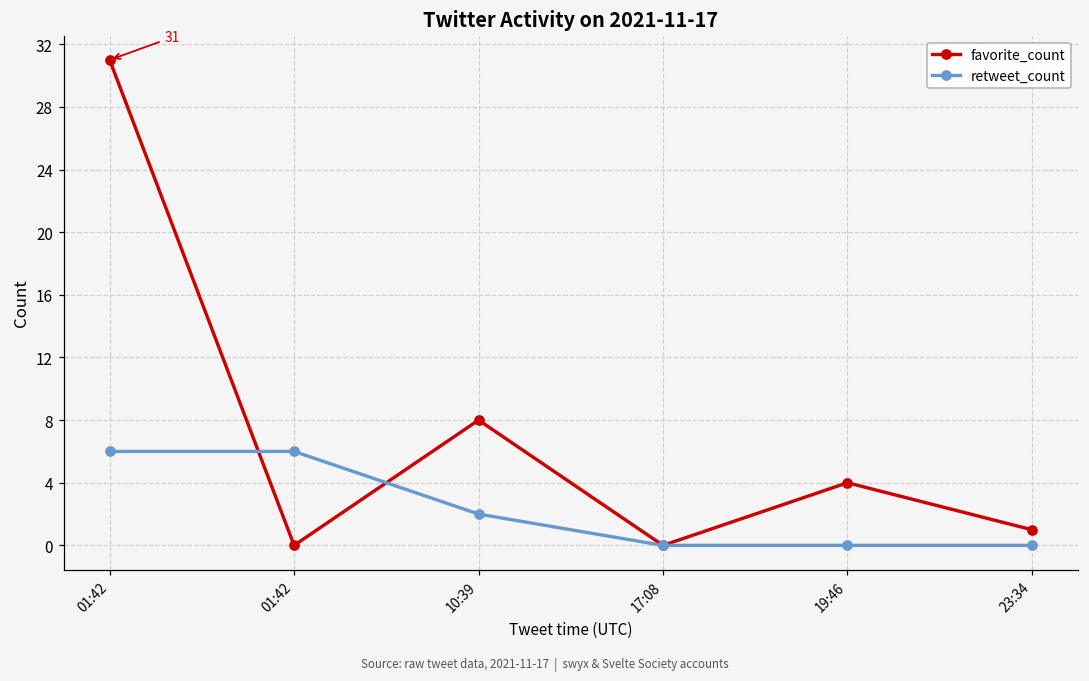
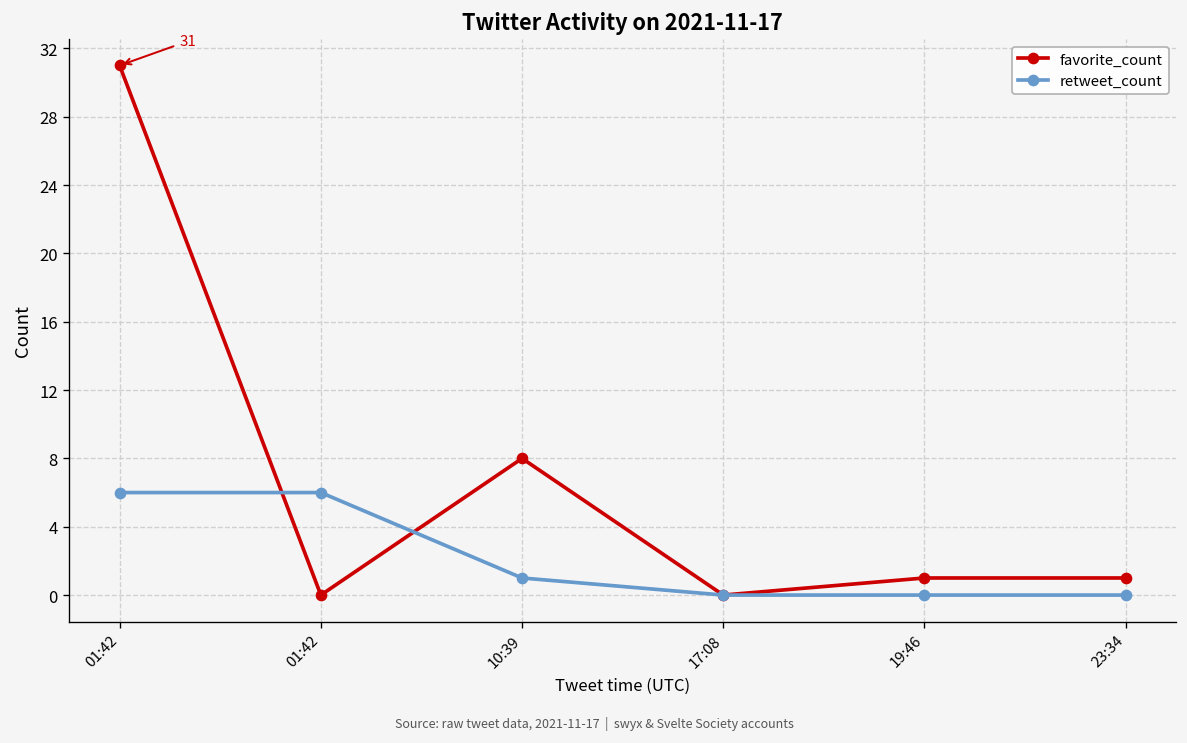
retweet_count, 10:39: 2 -> 1
favorite_count, 19:46: 4 -> 1
